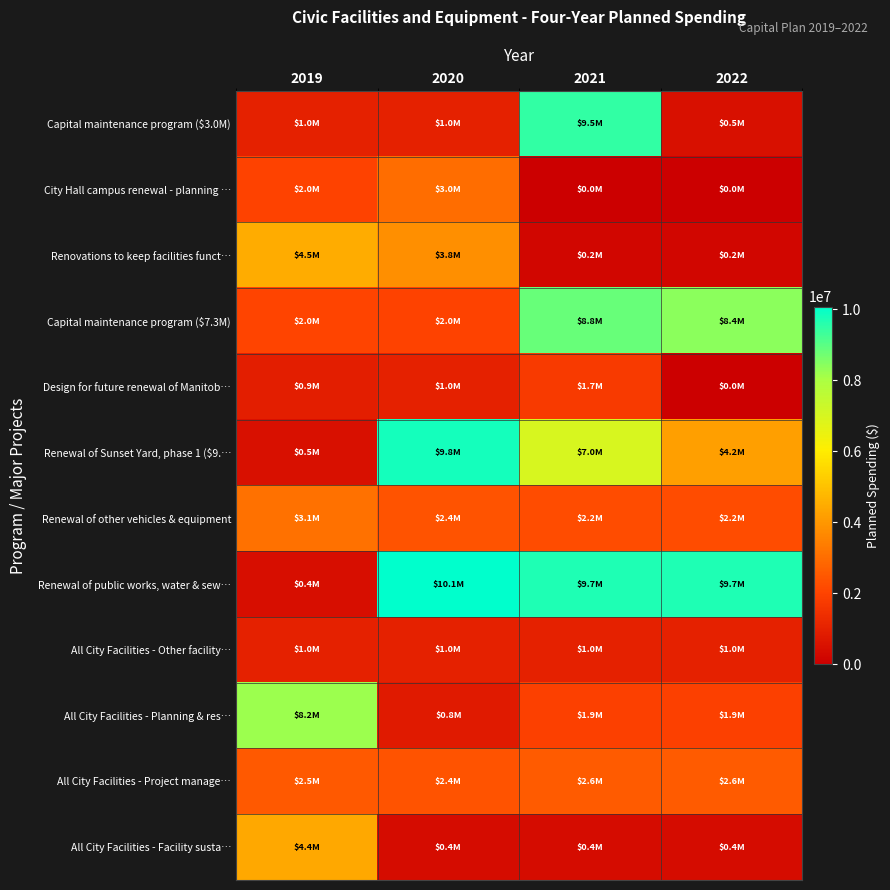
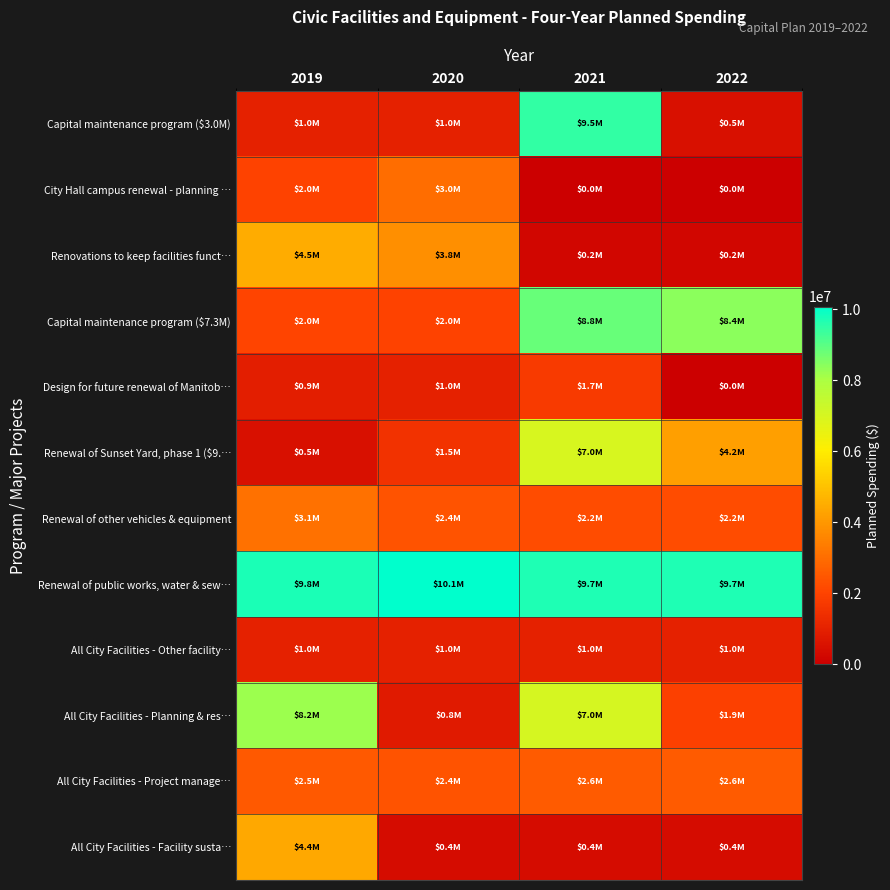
Renewal of Sunset Yard, phase 1 ($9.…, 2020: $9.8M -> $1.5M
Renewal of public works, water & sew…, 2019: $0.4M -> $9.8M
All City Facilities - Planning & res…, 2021: $1.9M -> $7.0M
